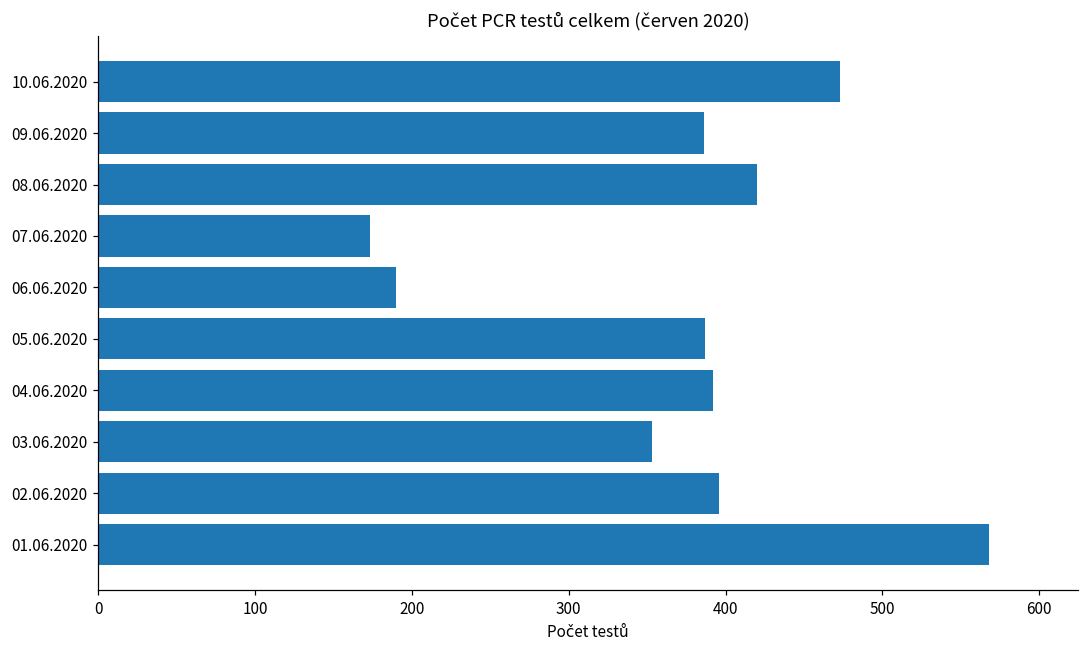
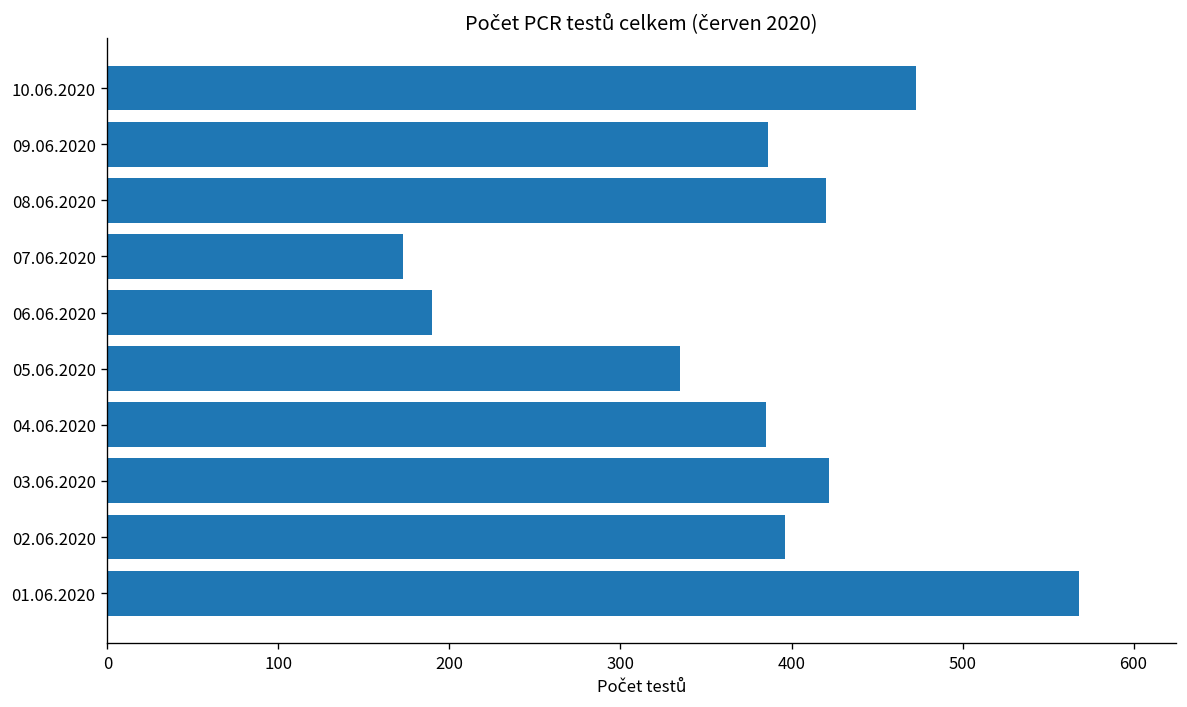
05.06.2020: 387 -> 335
04.06.2020: 392 -> 385
03.06.2020: 353 -> 422
